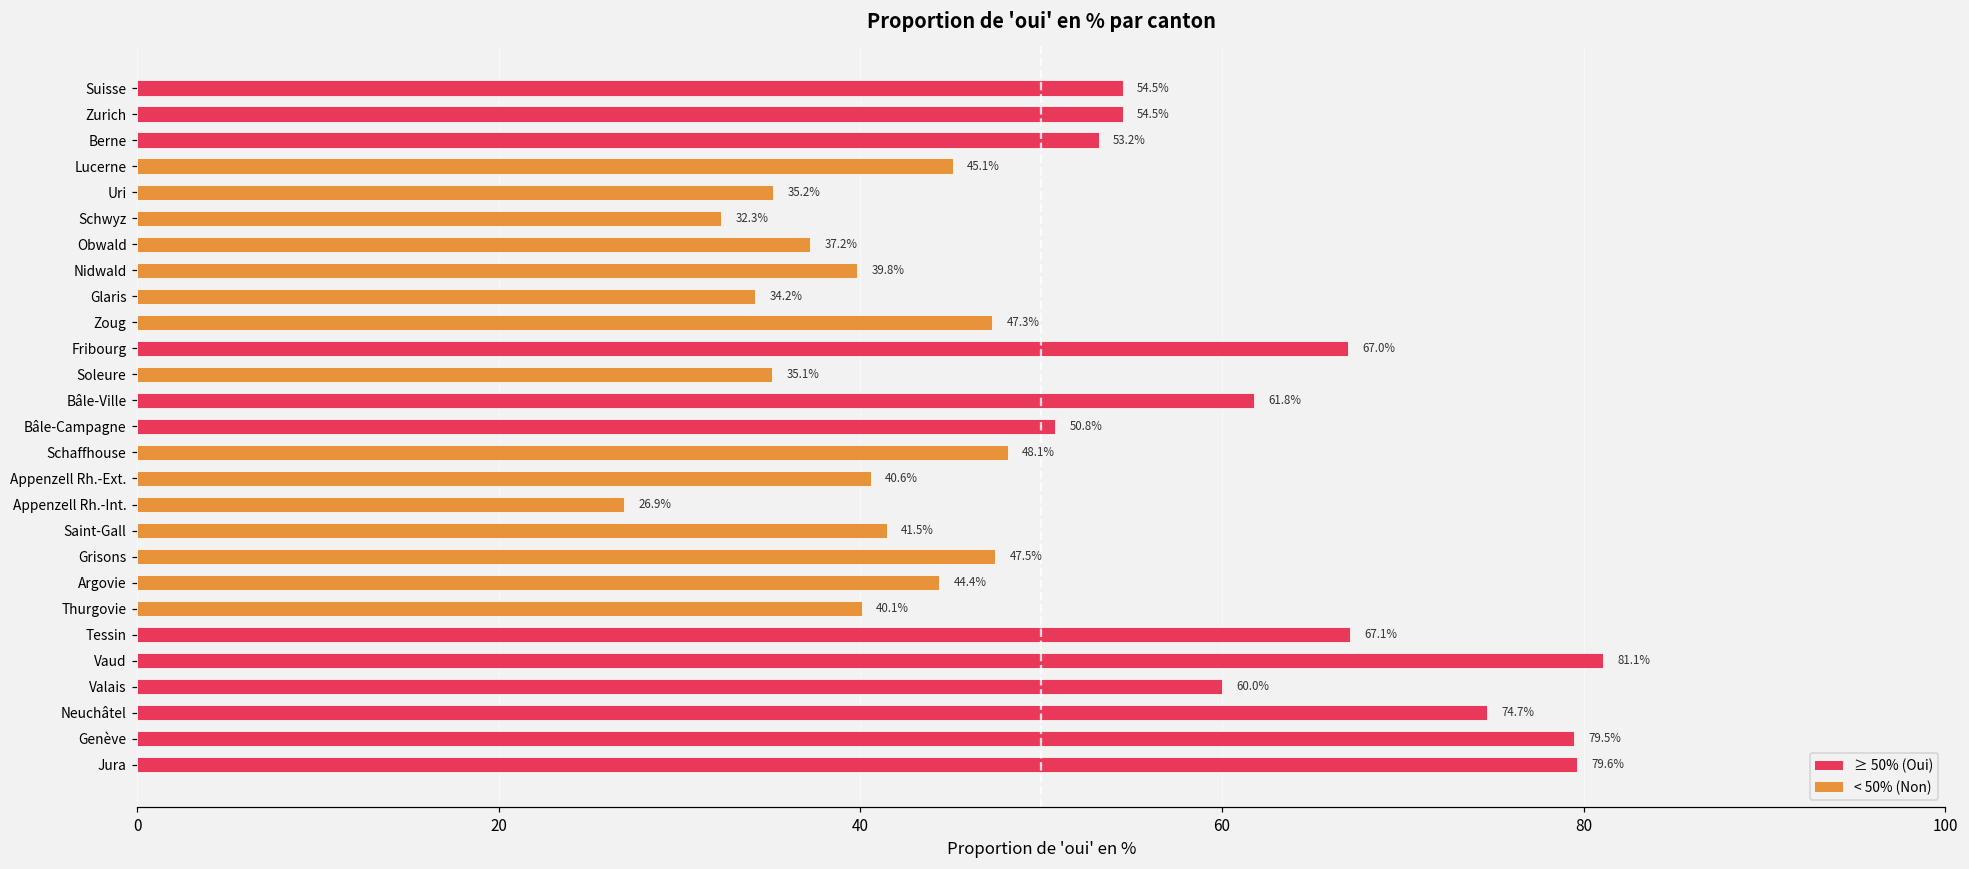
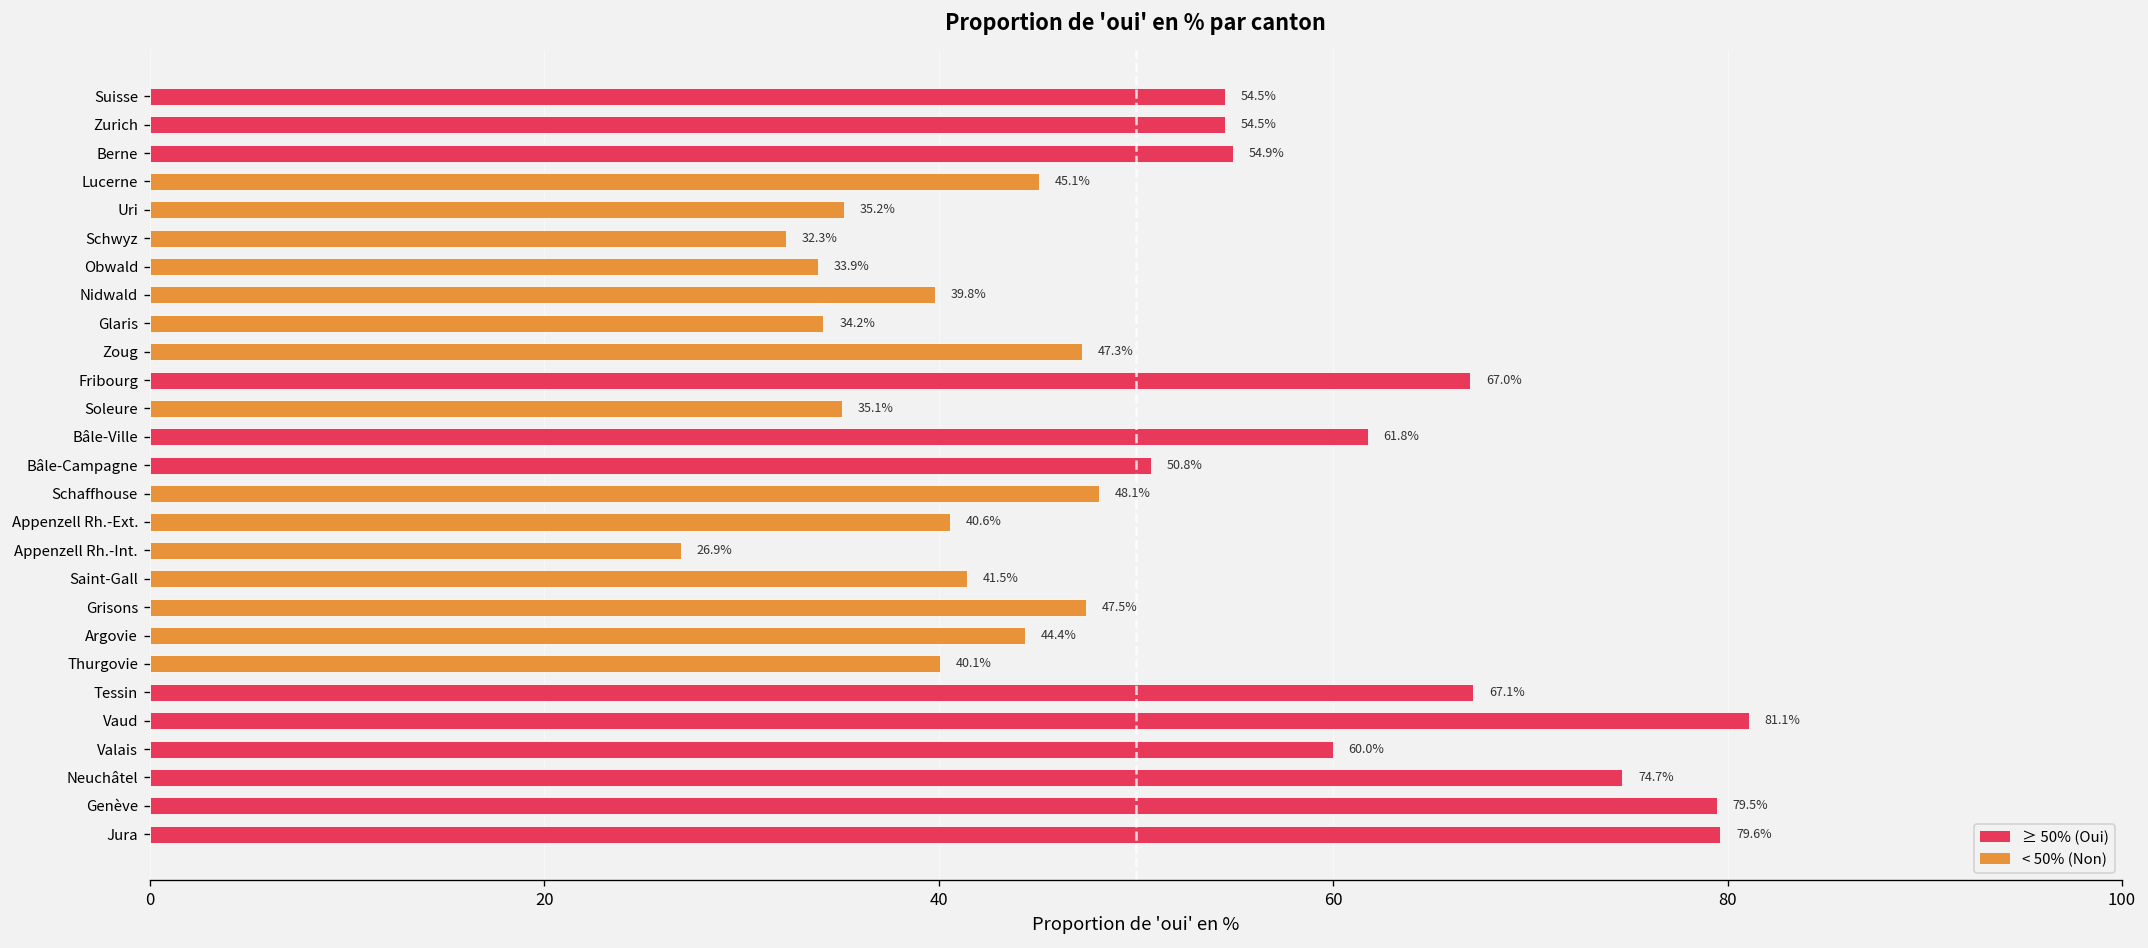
Berne: 53.2% -> 54.9%
Obwald: 37.2% -> 33.9%
